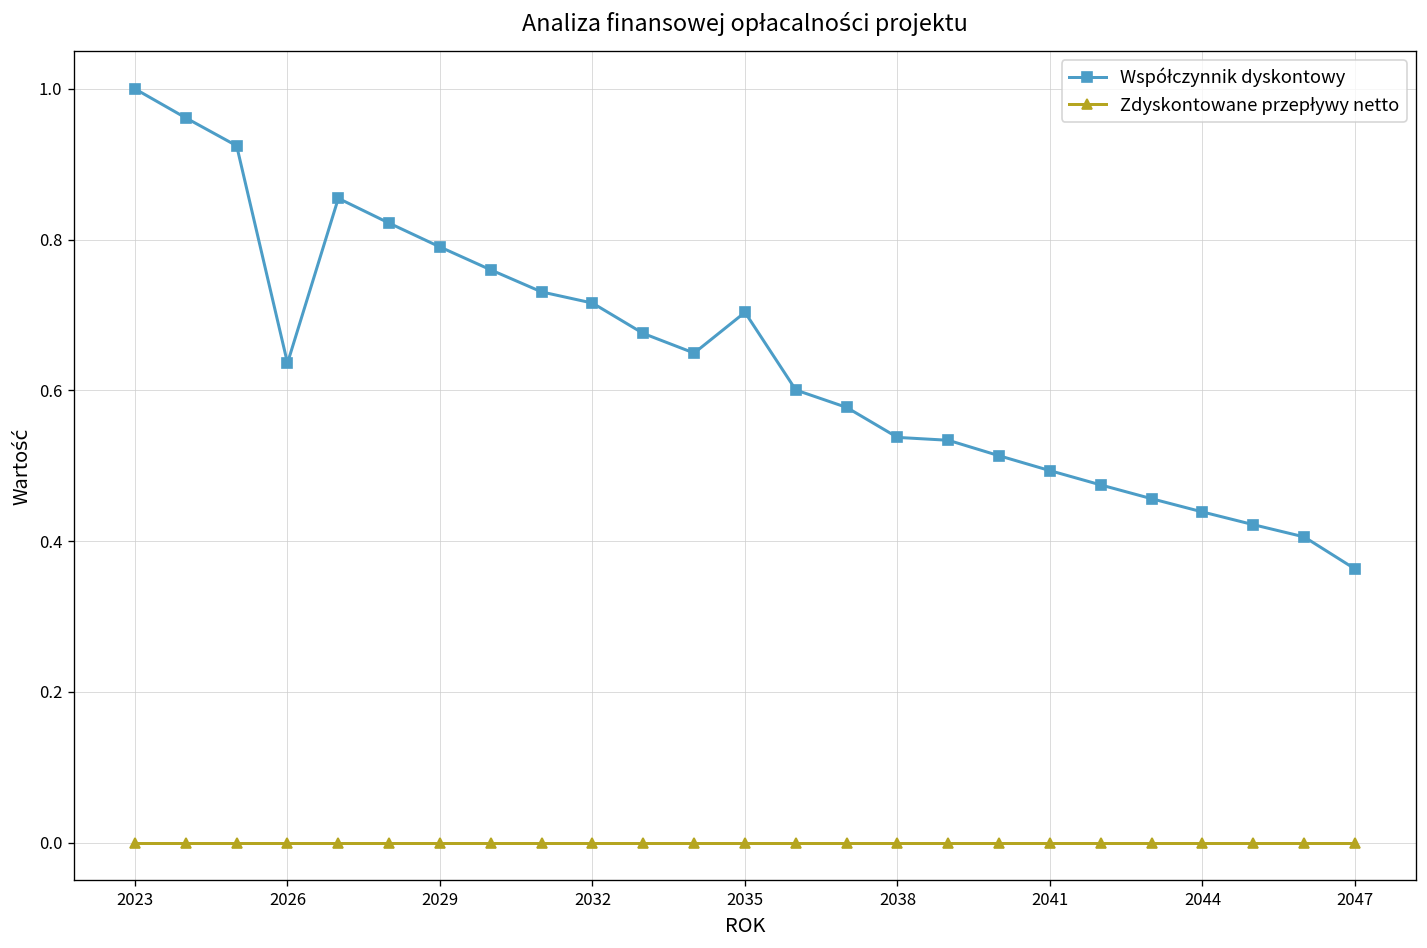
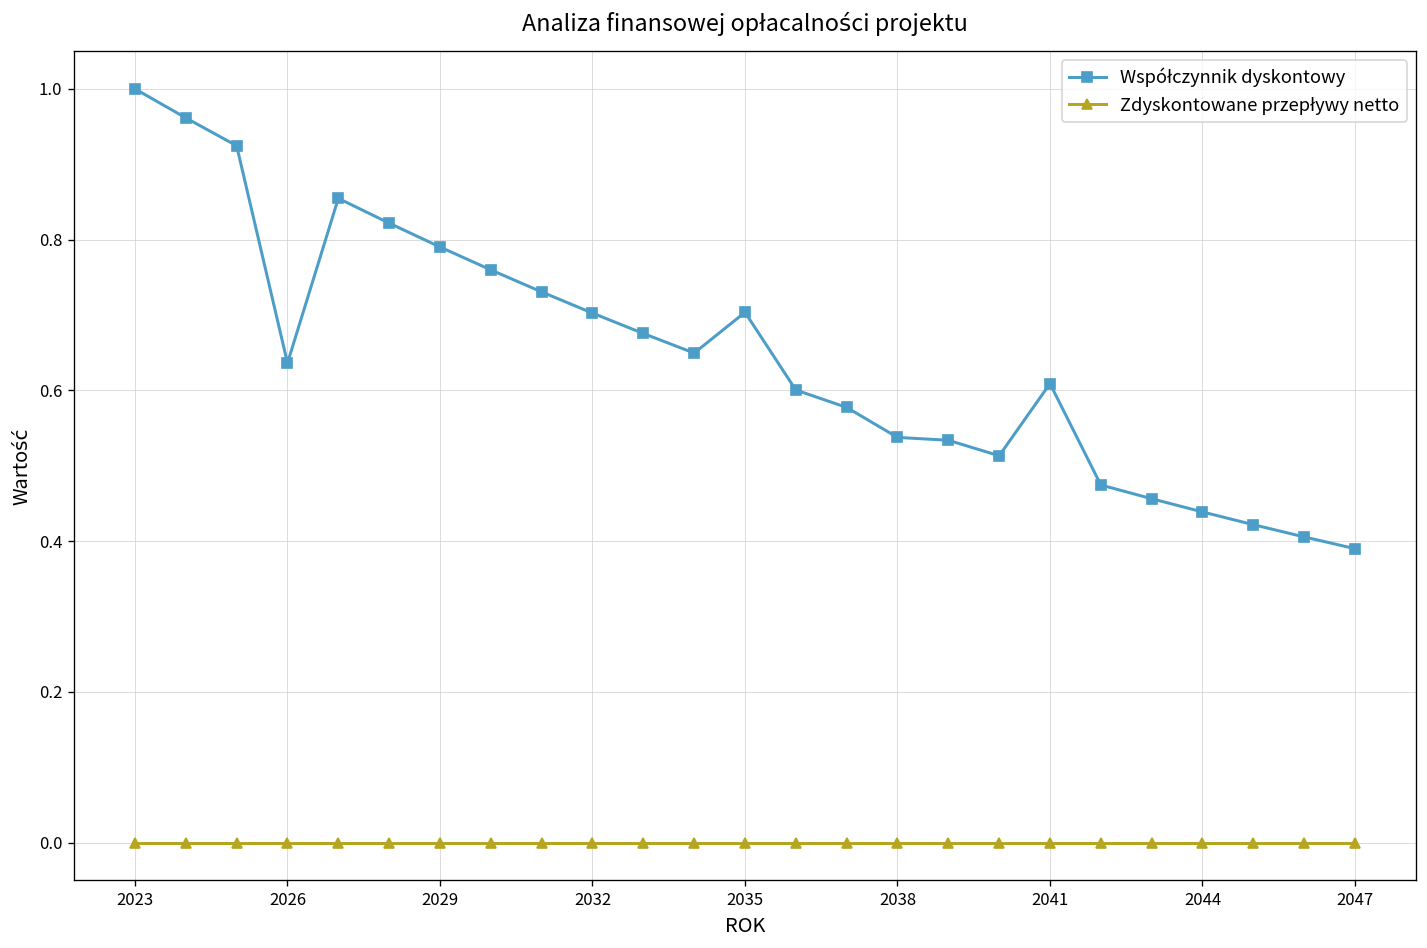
Współczynnik dyskontowy, 2032: 0.72 -> 0.70
Współczynnik dyskontowy, 2041: 0.49 -> 0.61
Współczynnik dyskontowy, 2047: 0.36 -> 0.39
